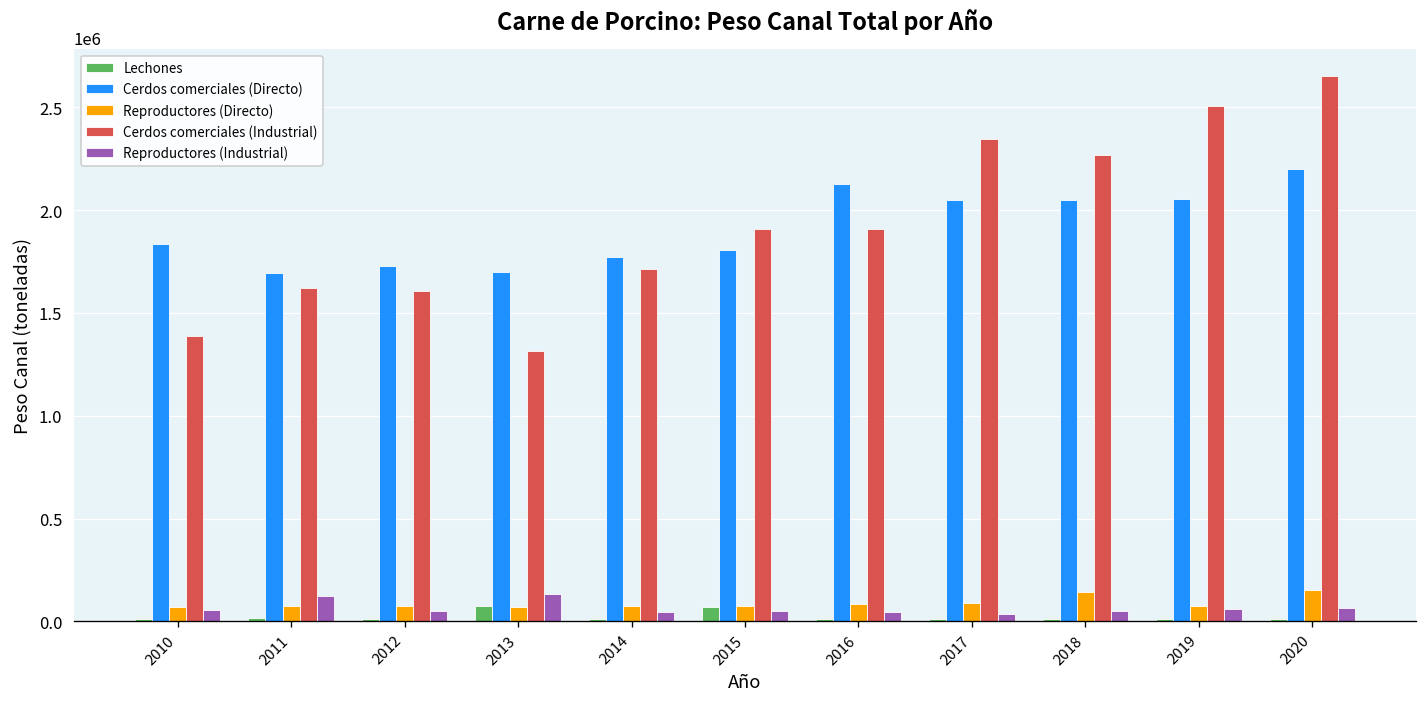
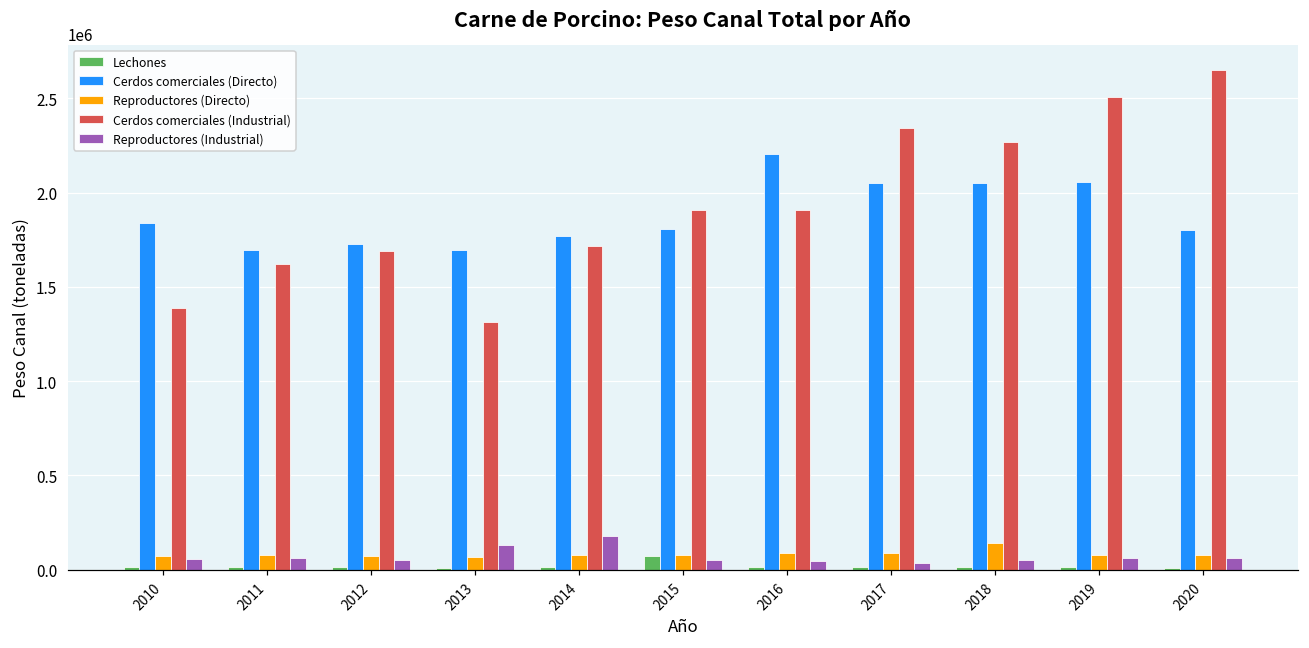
Reproductores (Industrial), 2011: 120000 -> 60000
Cerdos comerciales (Industrial), 2012: 1610000 -> 1690000
Lechones, 2013: 80000 -> 10000
Reproductores (Industrial), 2014: 40000 -> 180000
Cerdos comerciales (Directo), 2016: 2130000 -> 2210000
Cerdos comerciales (Directo), 2020: 2200000 -> 1800000
Reproductores (Directo), 2020: 150000 -> 80000
